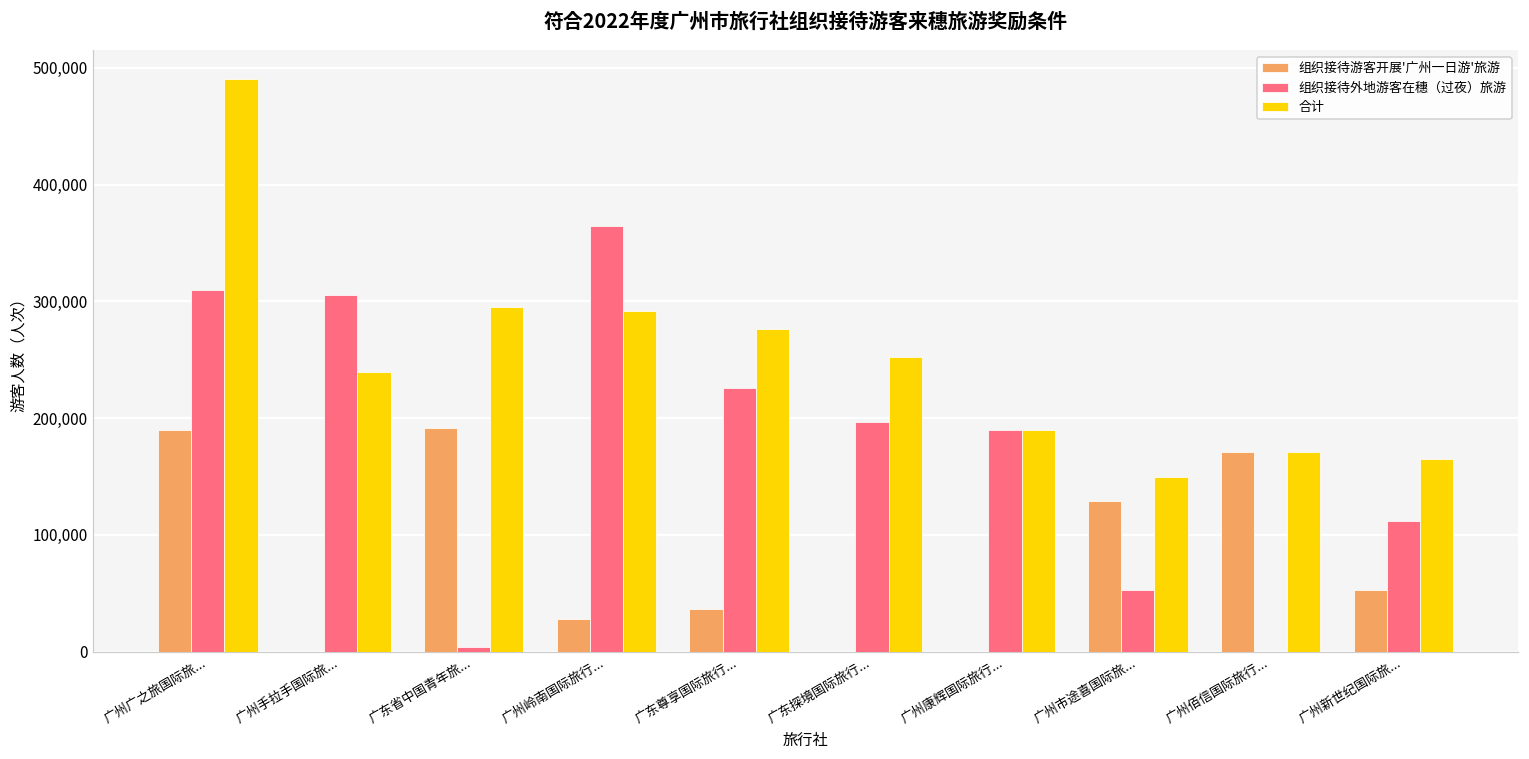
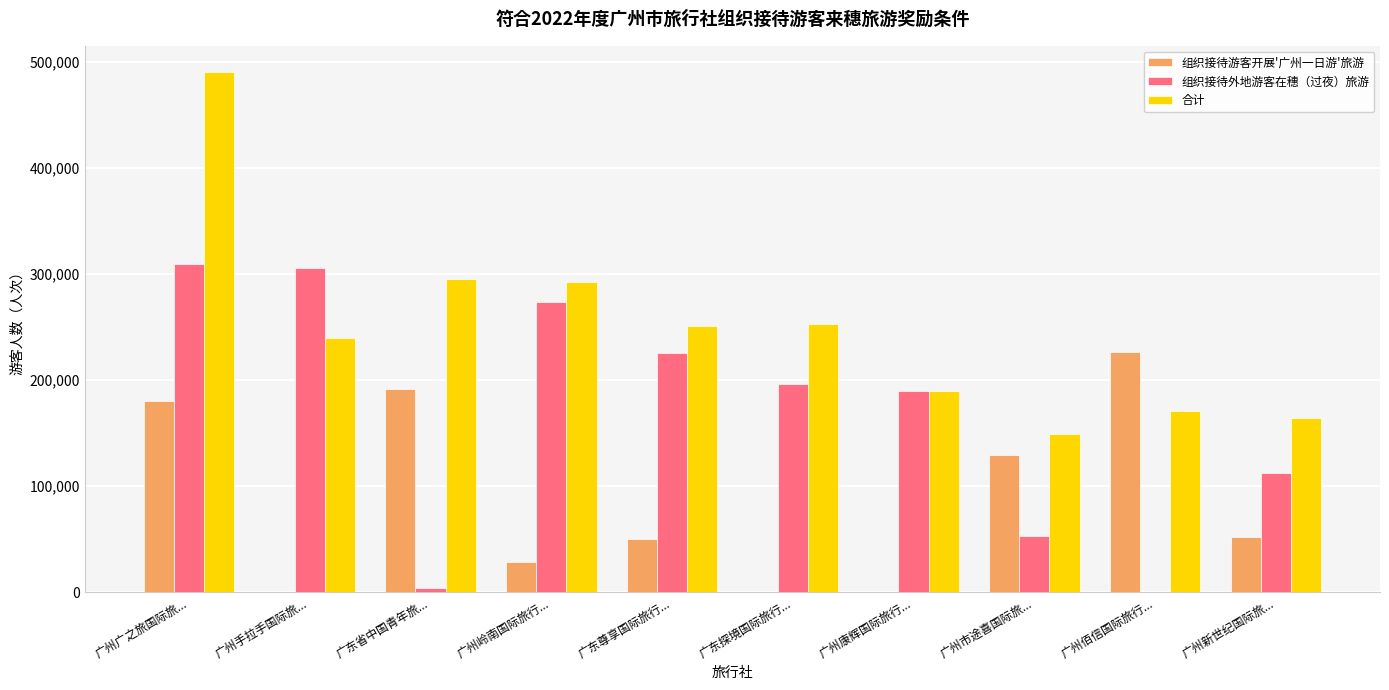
组织接待游客开展'广州一日游'旅游, 广州广之旅国际旅...: 190,000 -> 181,000
组织接待外地游客在穗（过夜）旅游, 广州岭南国际旅行...: 365,000 -> 274,000
组织接待游客开展'广州一日游'旅游, 广东尊享国际旅行...: 37,000 -> 51,000
合计, 广东尊享国际旅行...: 276,000 -> 251,000
组织接待游客开展'广州一日游'旅游, 广州佰信国际旅行...: 171,000 -> 226,000
